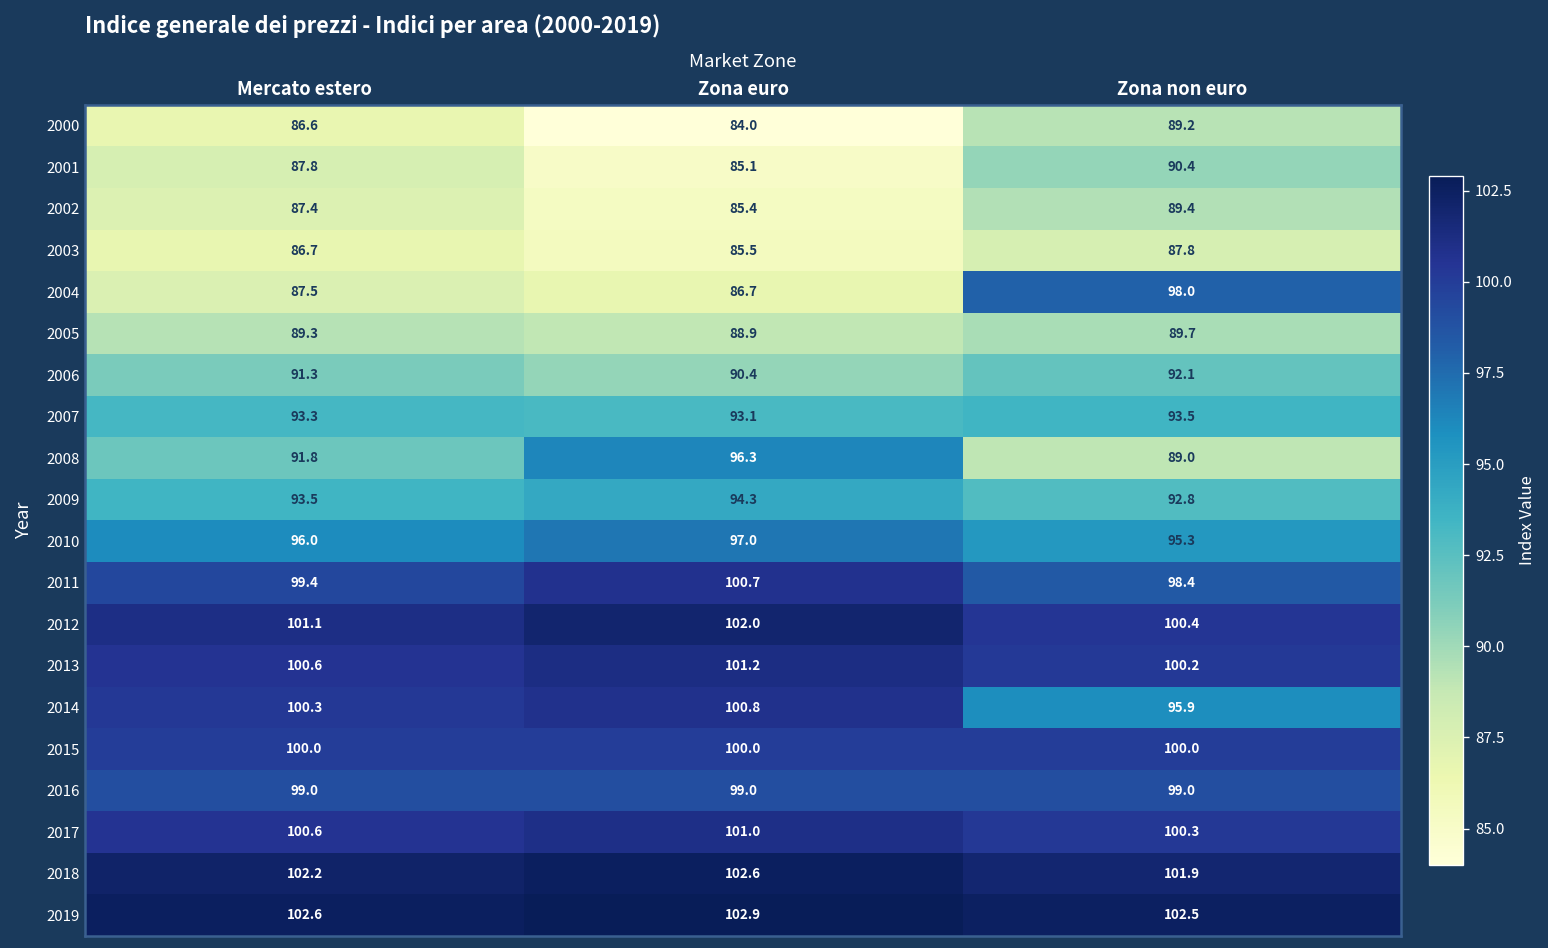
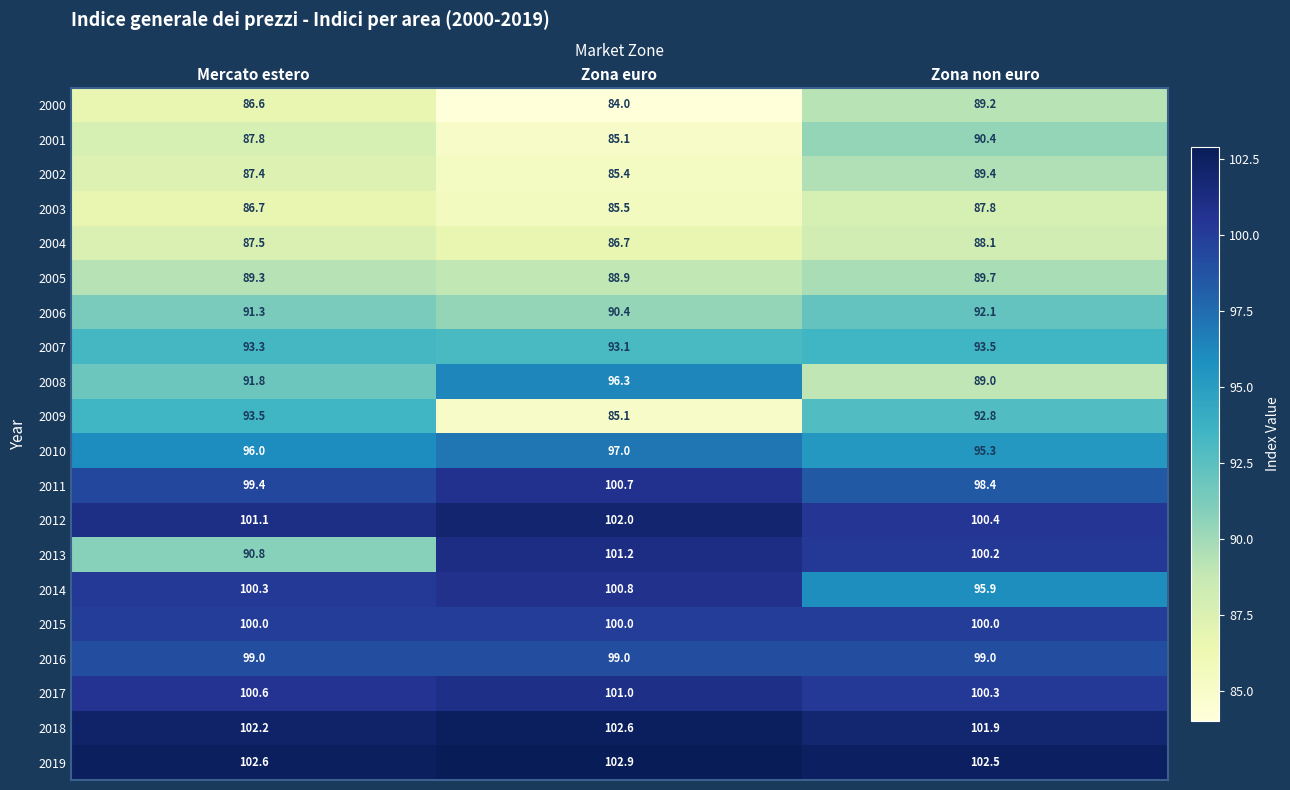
2004, Zona non euro: 98.0 -> 88.1
2009, Zona euro: 94.3 -> 85.1
2013, Mercato estero: 100.6 -> 90.8
